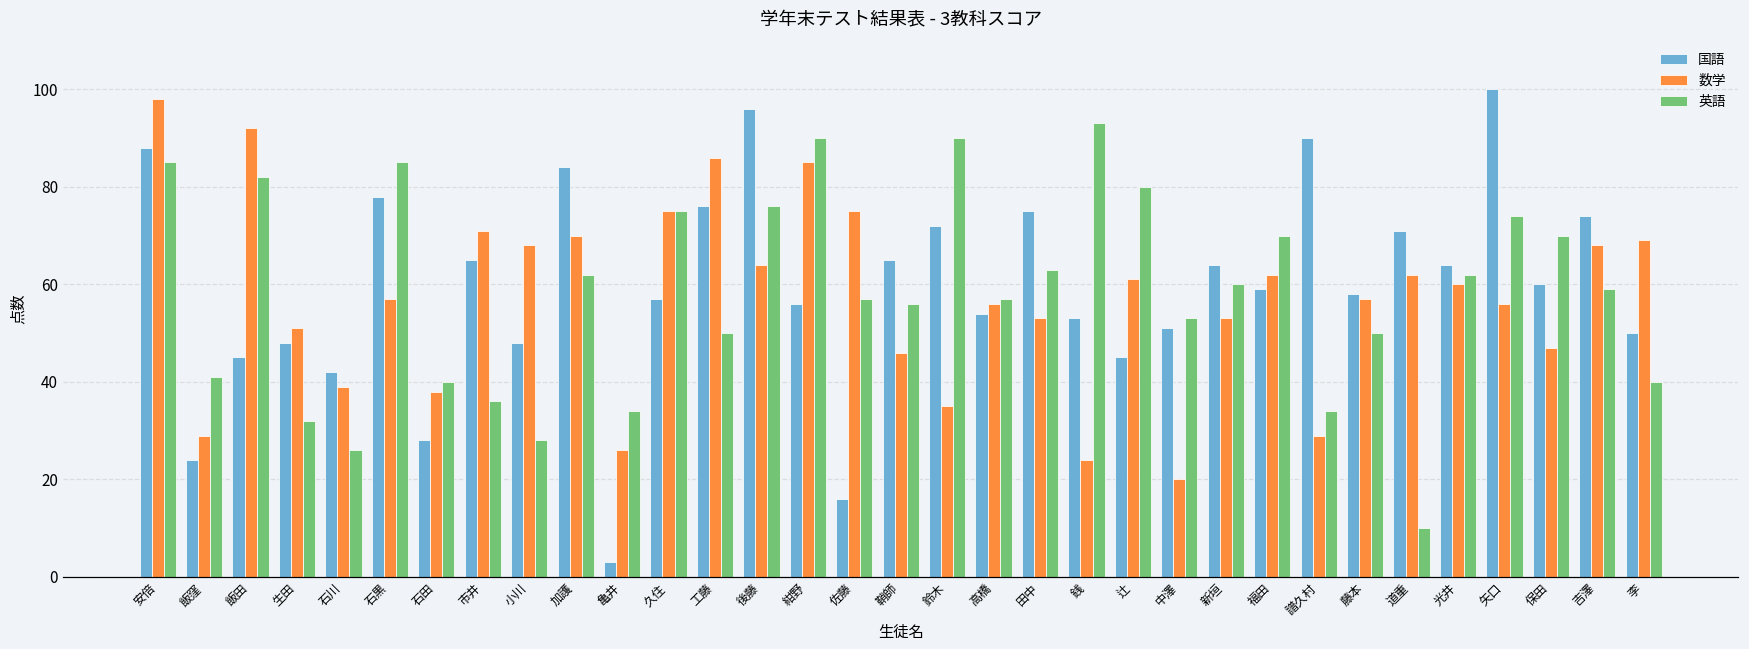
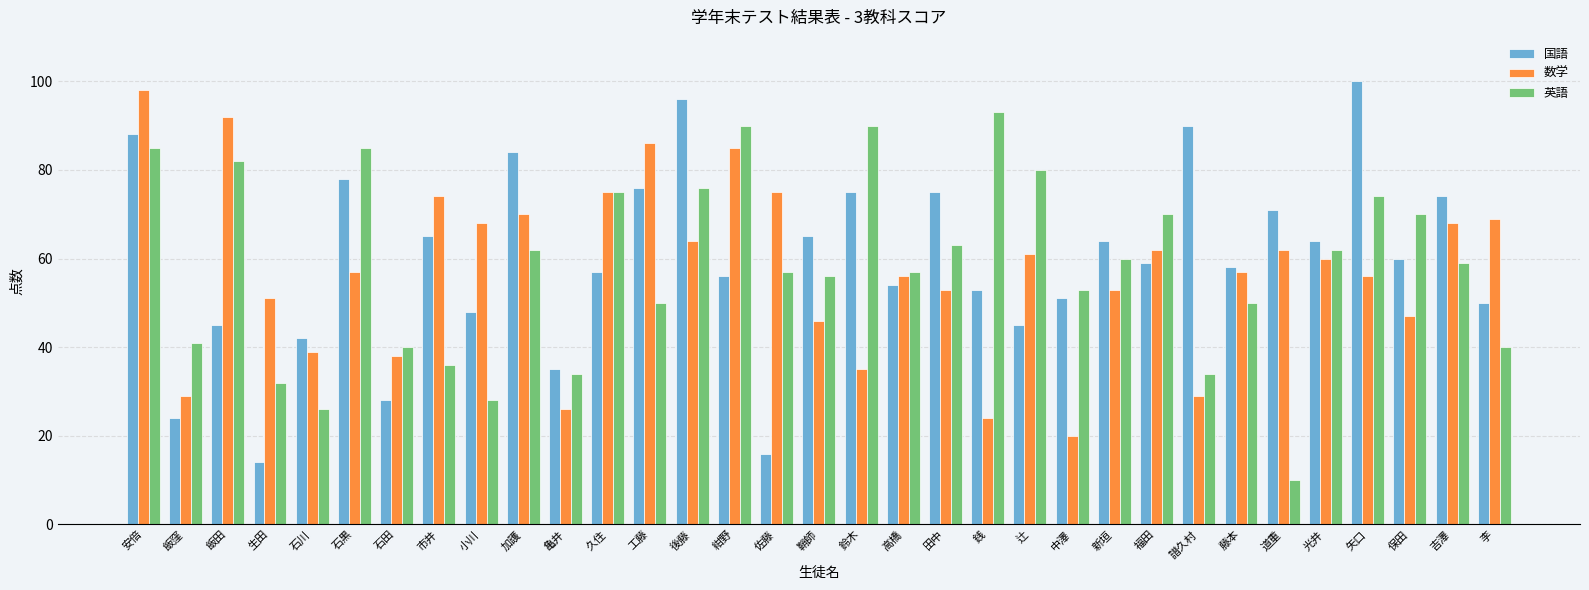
国語, 生田: 48 -> 14
数学, 市井: 71 -> 74
国語, 亀井: 3 -> 35
国語, 鈴木: 72 -> 75
